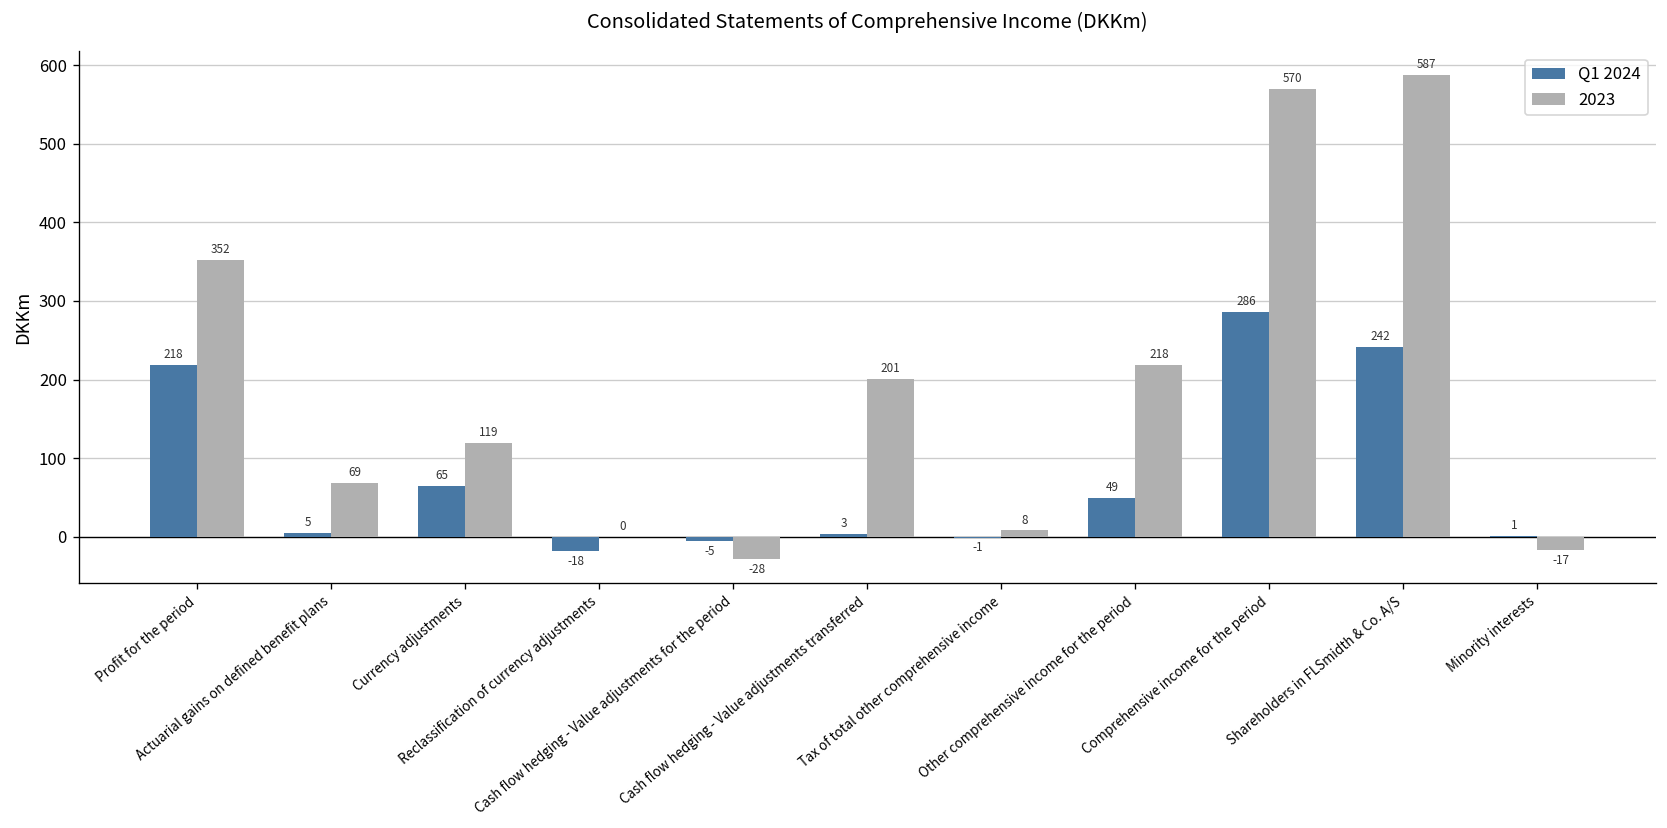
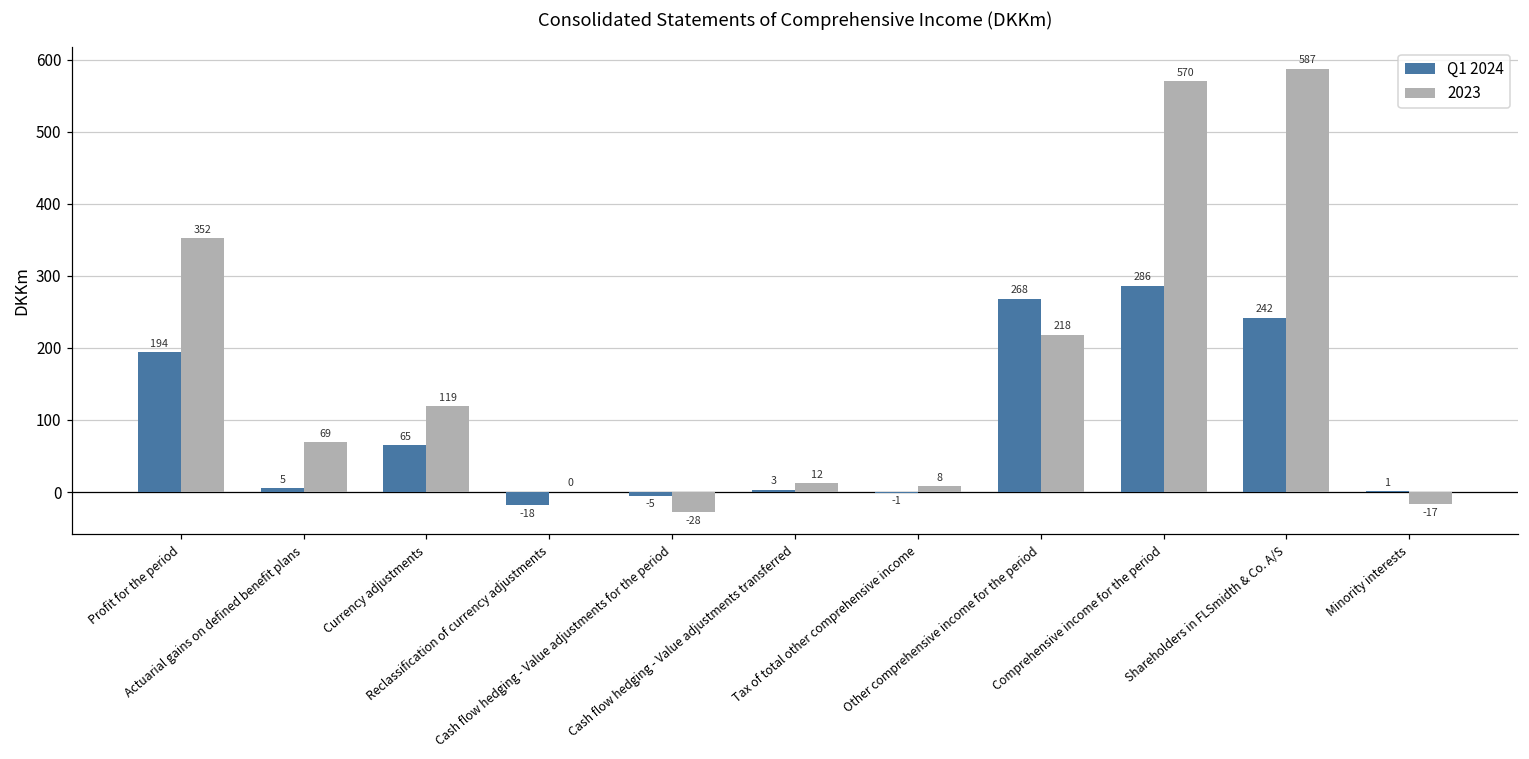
Q1 2024, Profit for the period: 218 -> 194
2023, Cash flow hedging - Value adjustments transferred: 201 -> 12
Q1 2024, Other comprehensive income for the period: 49 -> 268
